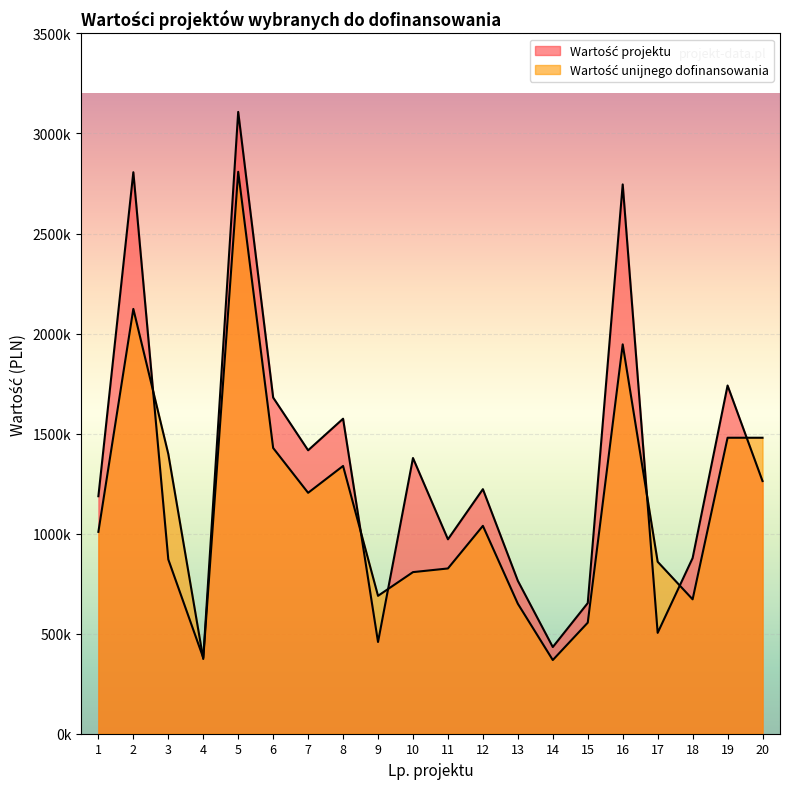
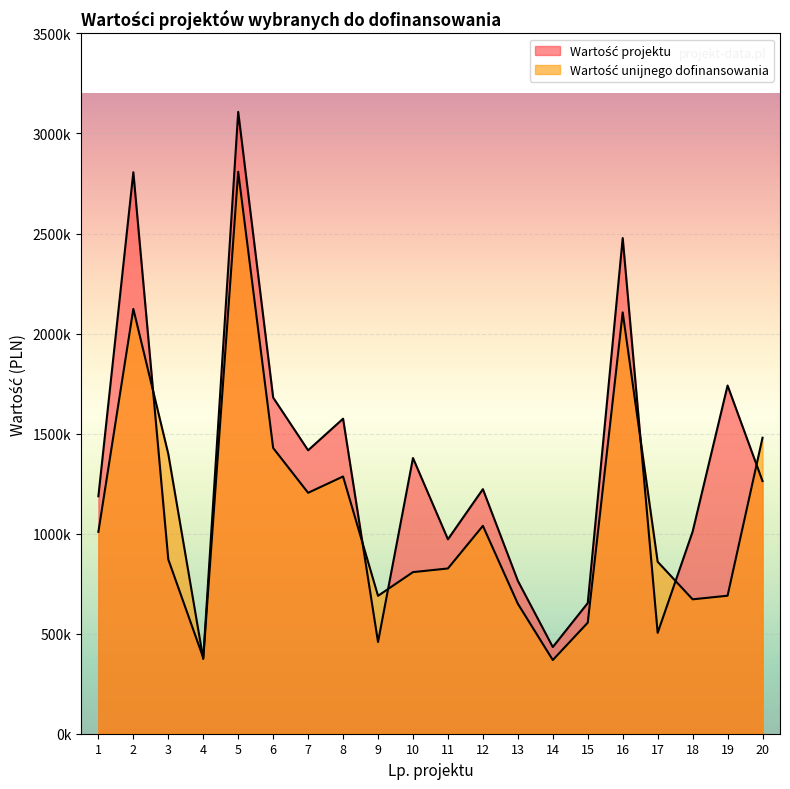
Wartość unijnego dofinansowania, 8: 1340000 -> 1290000
Wartość projektu, 16: 2750000 -> 2480000
Wartość unijnego dofinansowania, 16: 1950000 -> 2110000
Wartość projektu, 18: 880000 -> 1010000
Wartość unijnego dofinansowania, 19: 1480000 -> 690000
